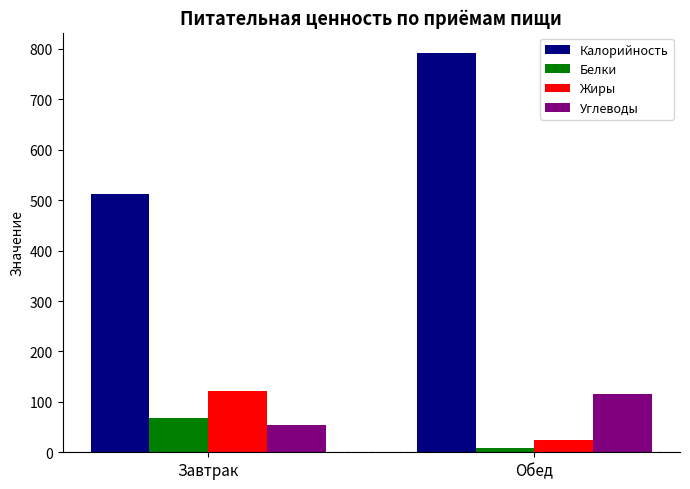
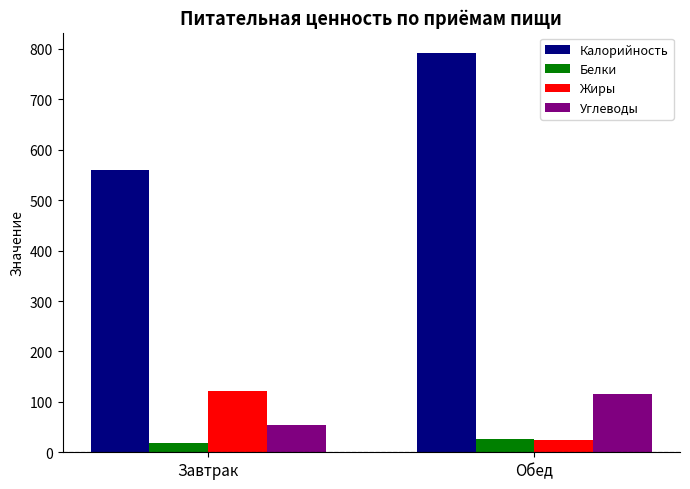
Калорийность, Завтрак: 510 -> 560
Белки, Завтрак: 70 -> 20
Белки, Обед: 10 -> 30
